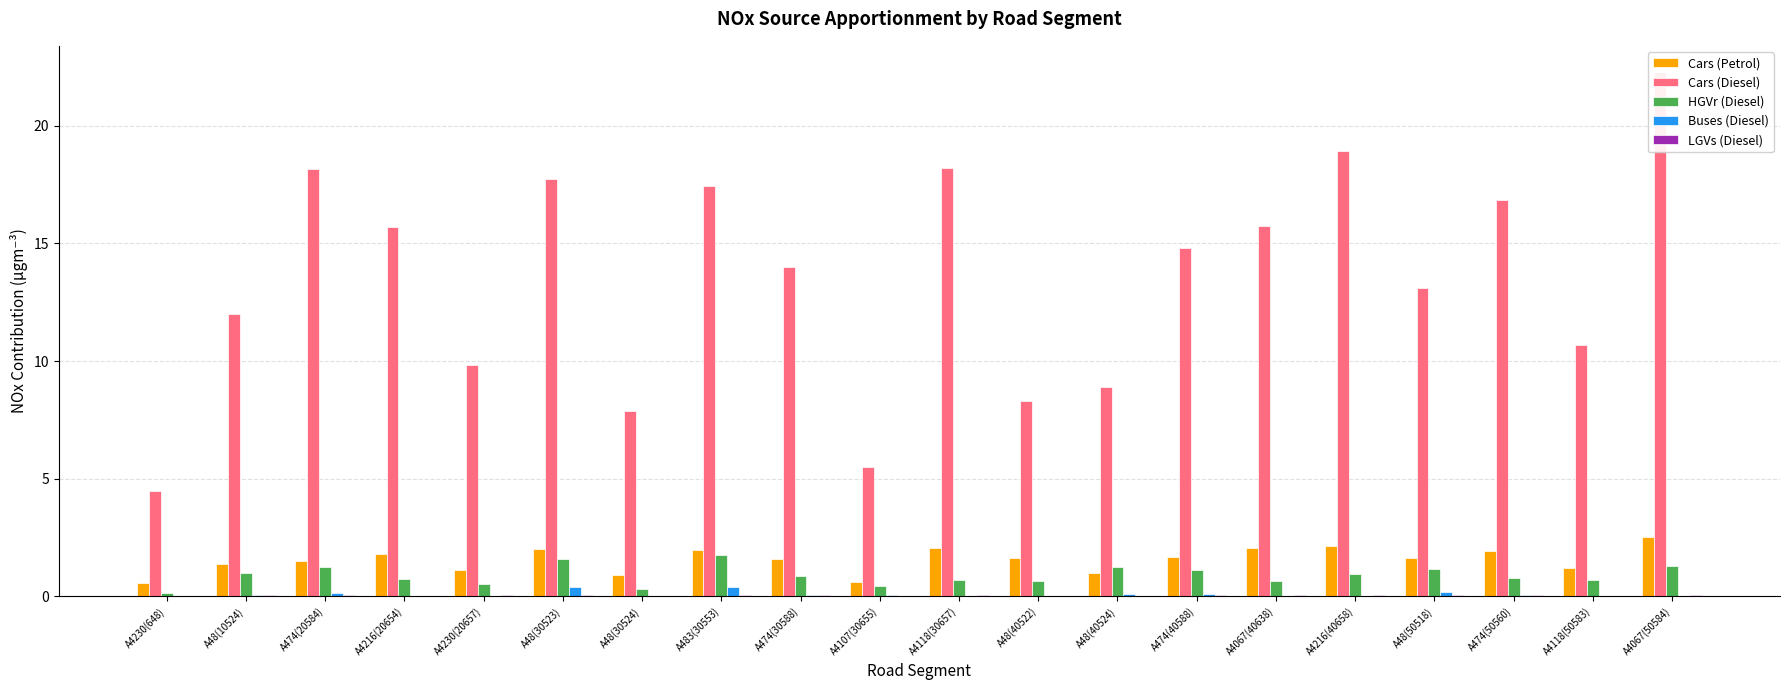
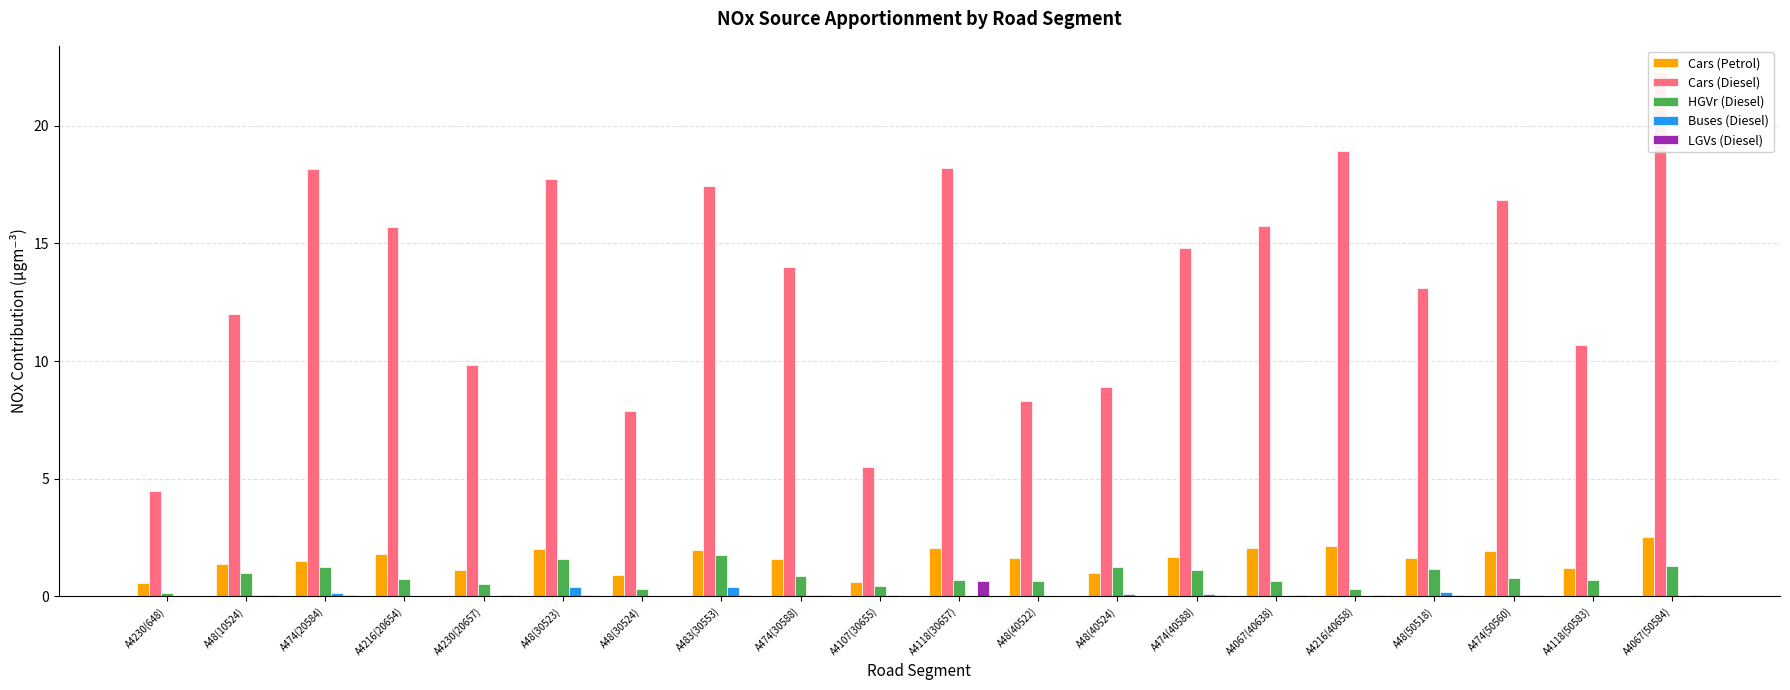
LGVs (Diesel), A4118(30657): 0.0 -> 0.7
HGVr (Diesel), A4216(40658): 1.0 -> 0.3
